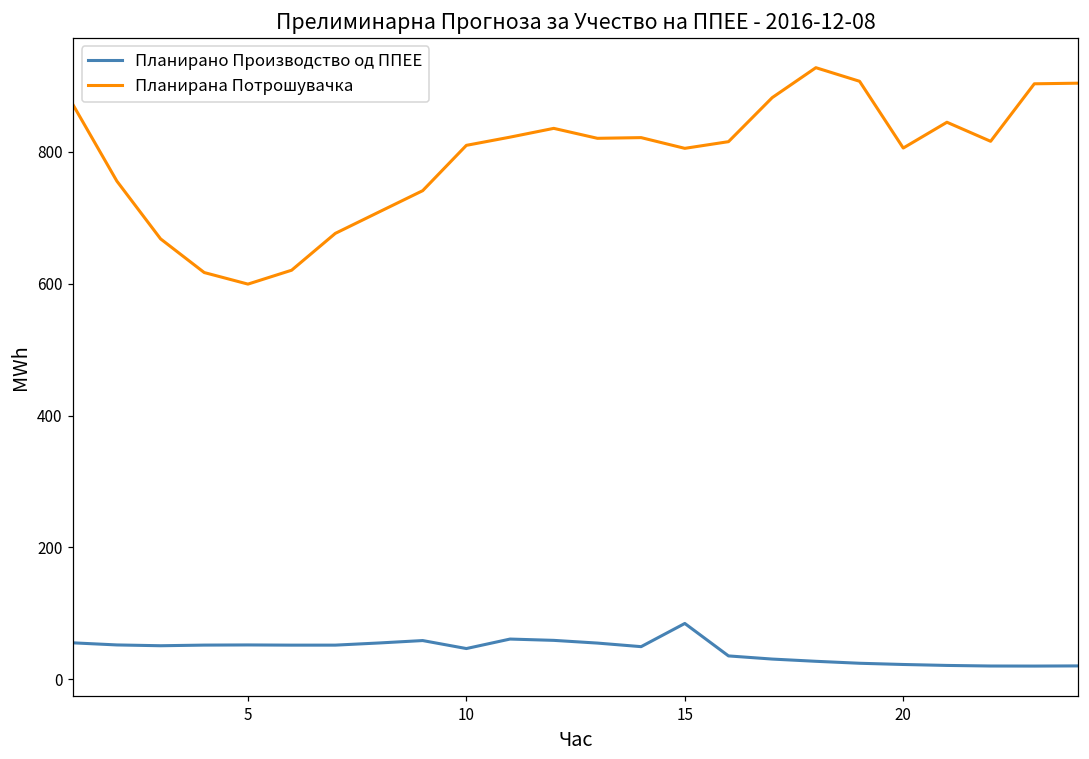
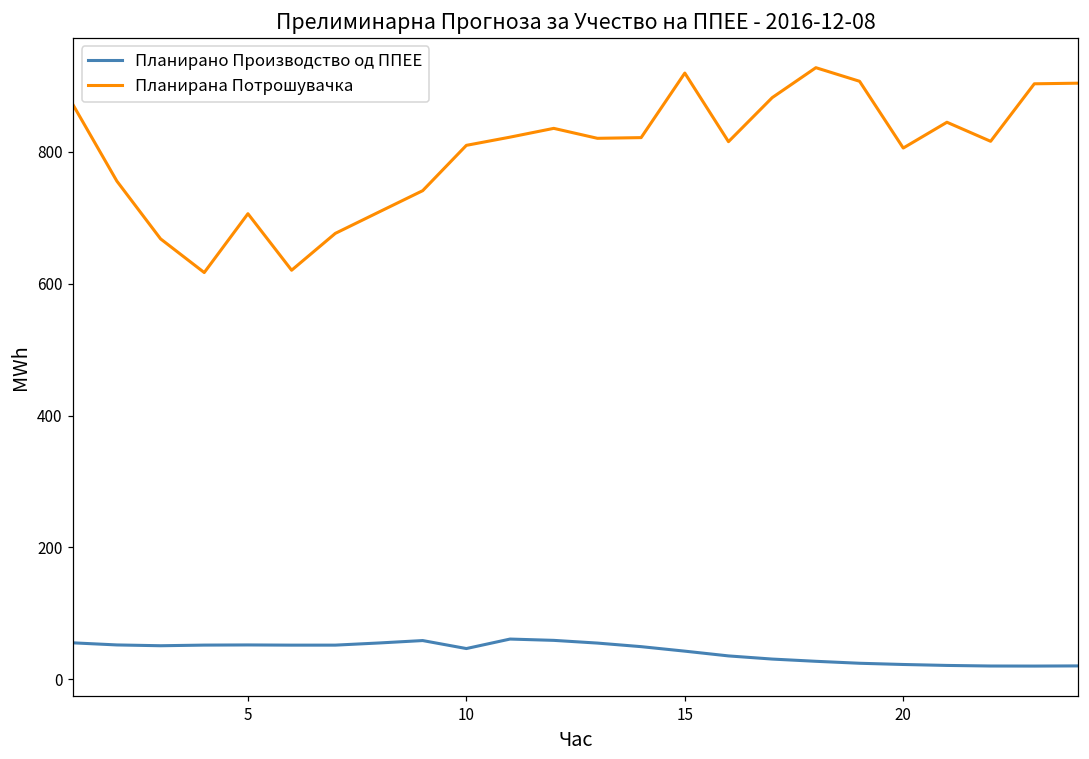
Планирана Потрошувачка, 5: 600 -> 710
Планирано Производство од ППЕЕ, 15: 80 -> 40
Планирана Потрошувачка, 15: 810 -> 920
